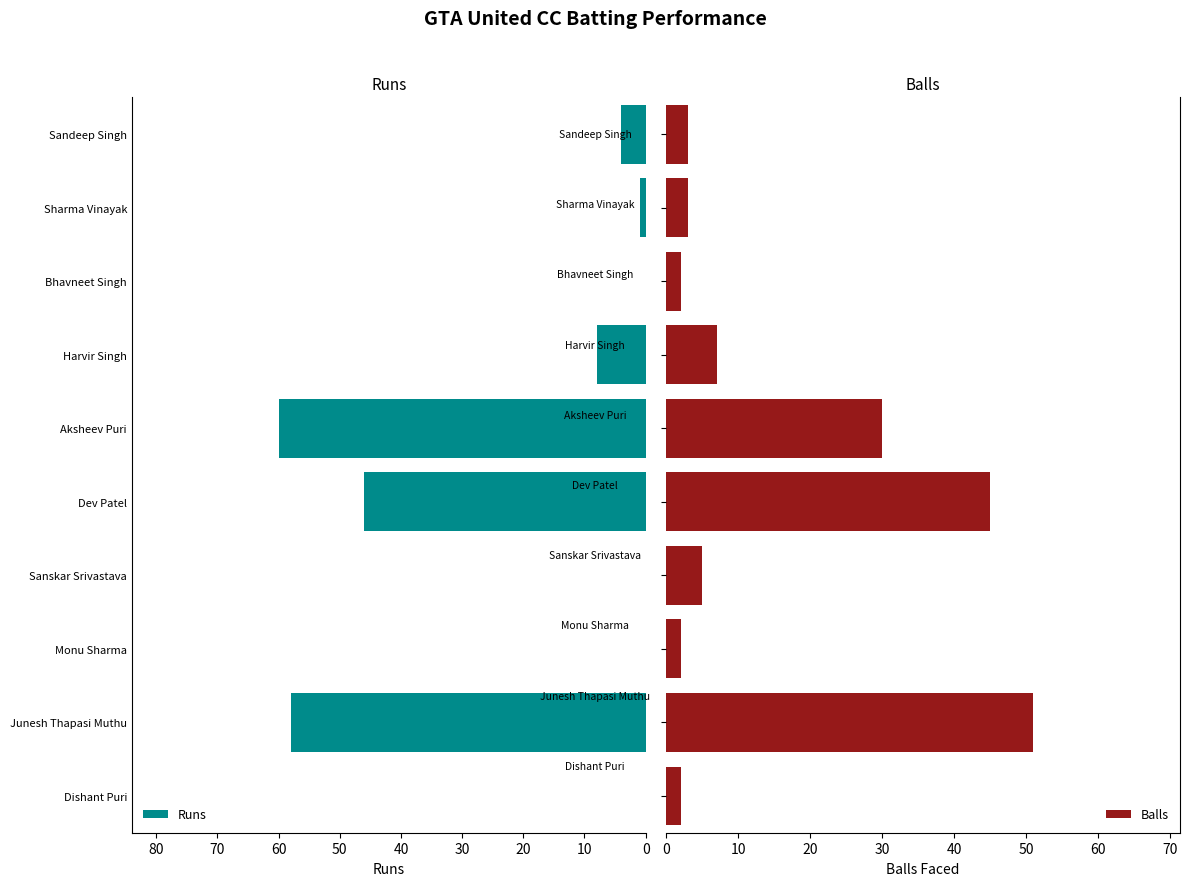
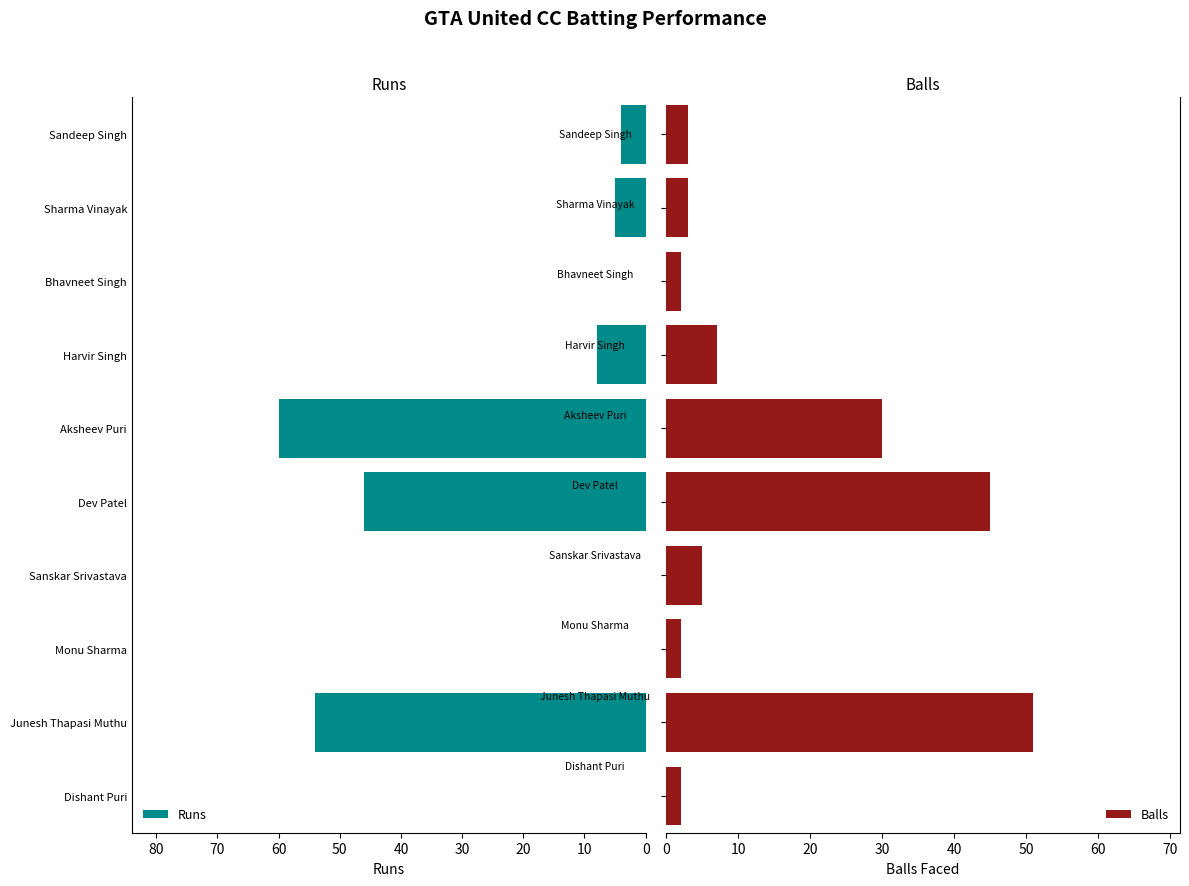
Runs, Sharma Vinayak: 1 -> 5
Runs, Junesh Thapasi Muthu: 58 -> 54
